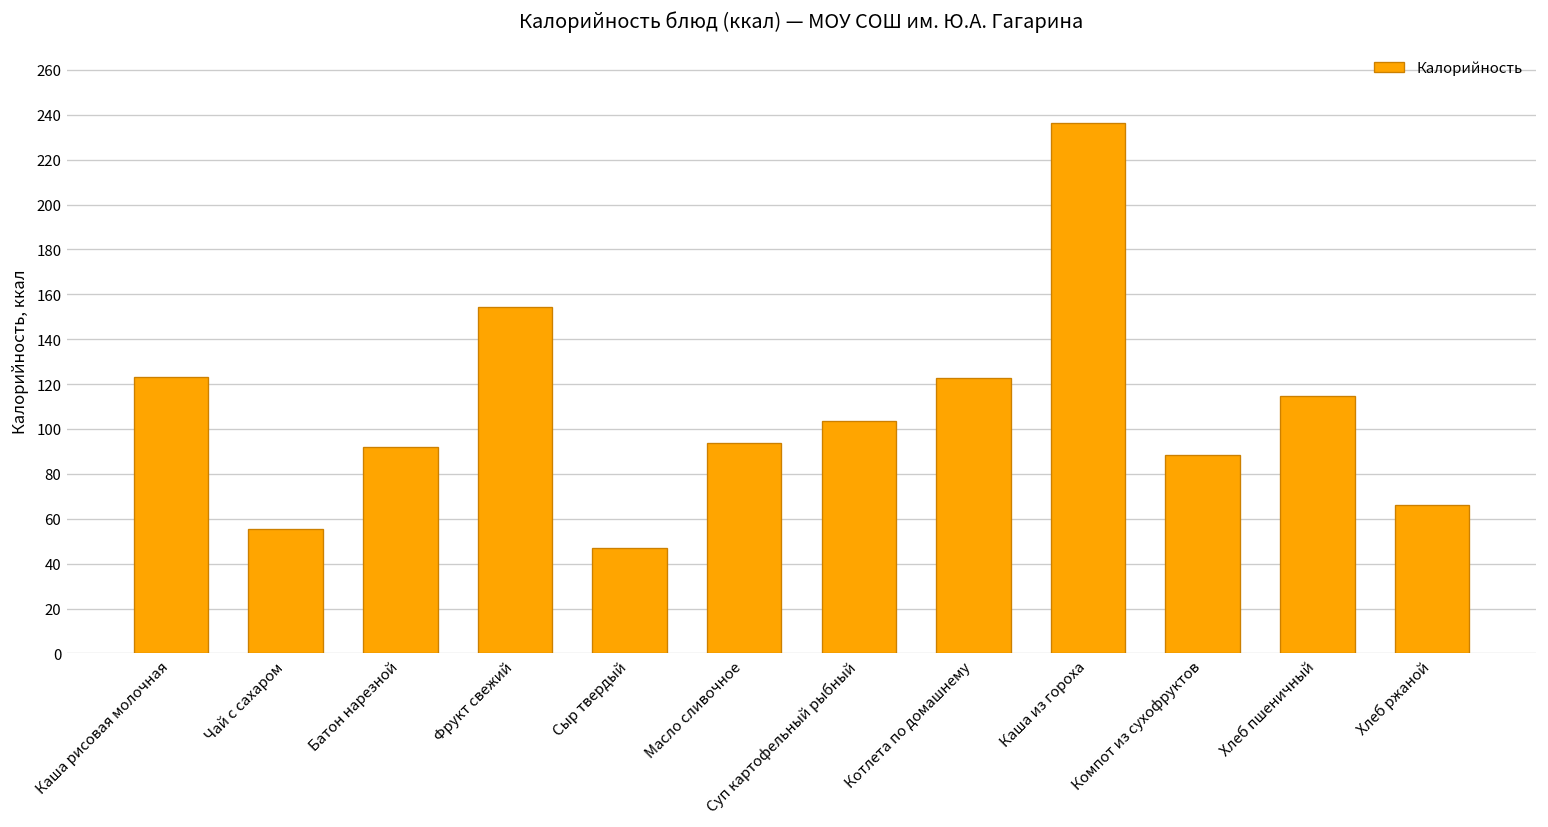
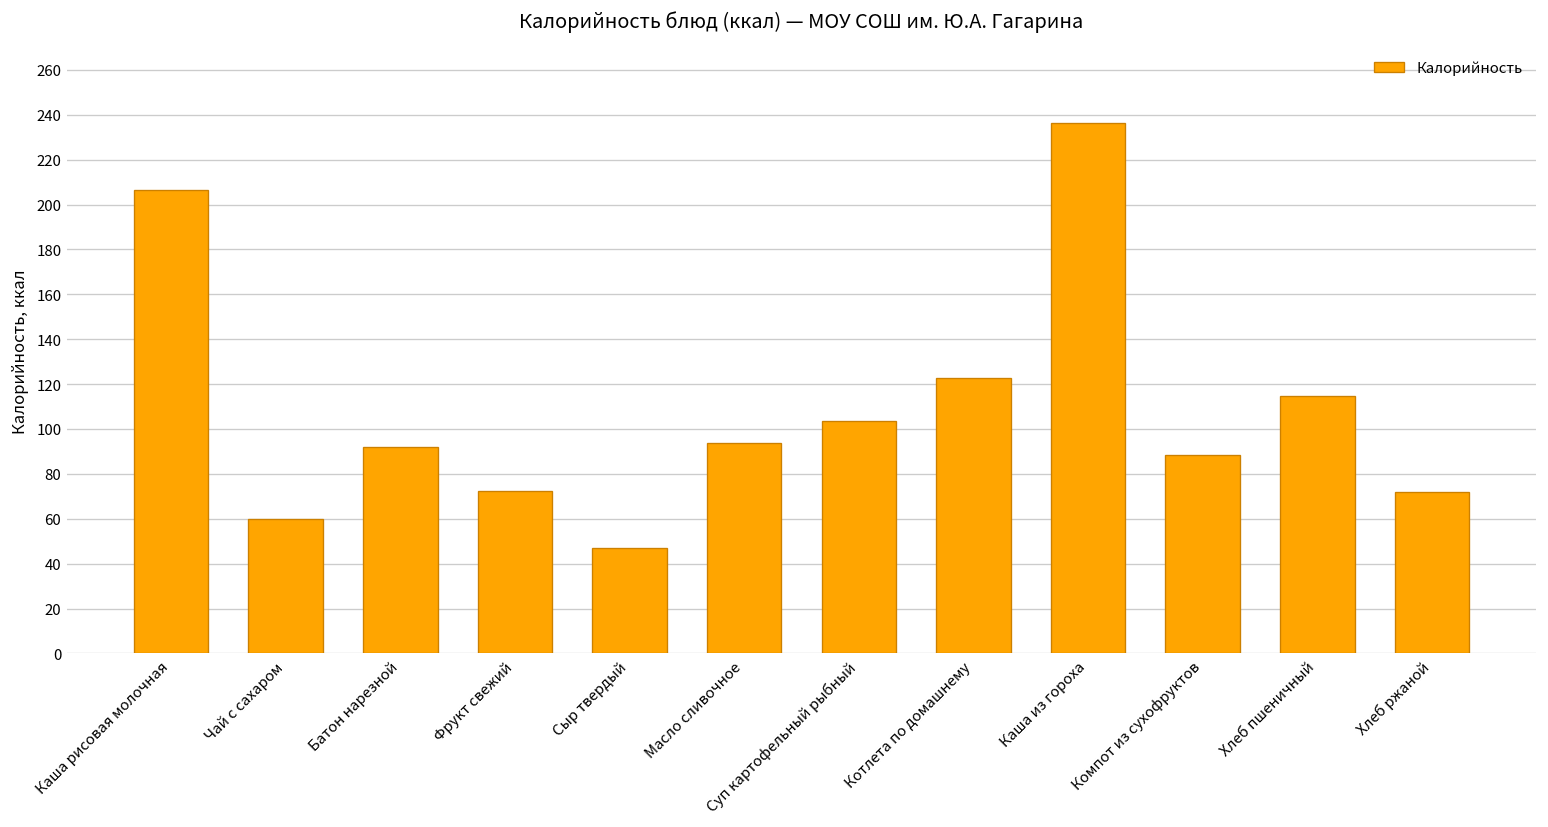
Каша рисовая молочная: 123 -> 206
Чай с сахаром: 55 -> 60
Фрукт свежий: 154 -> 72
Хлеб ржаной: 66 -> 72
